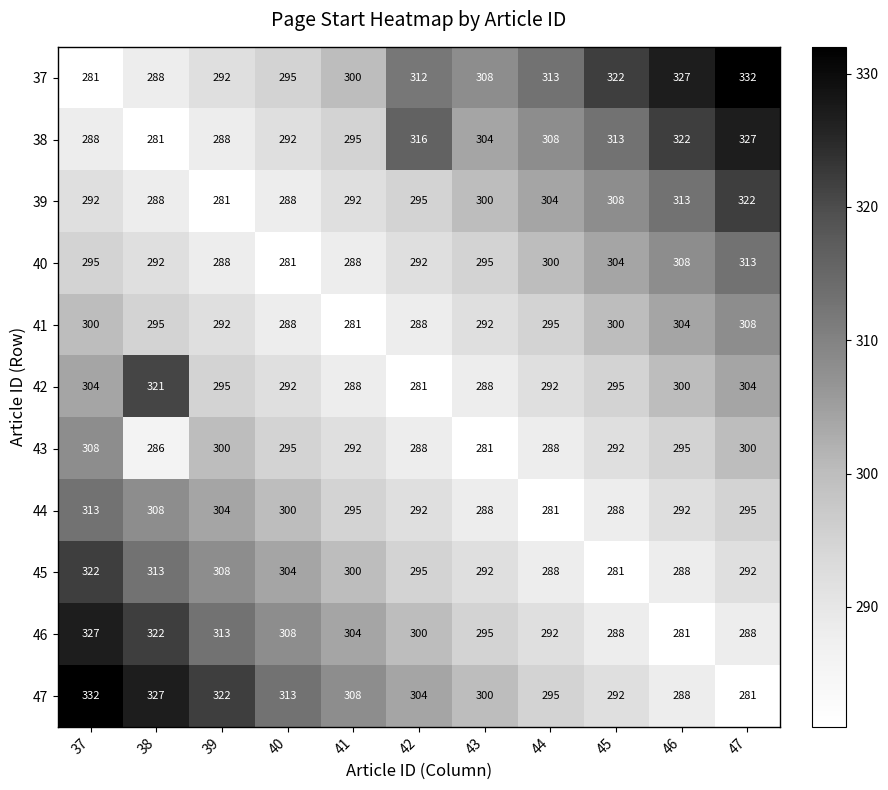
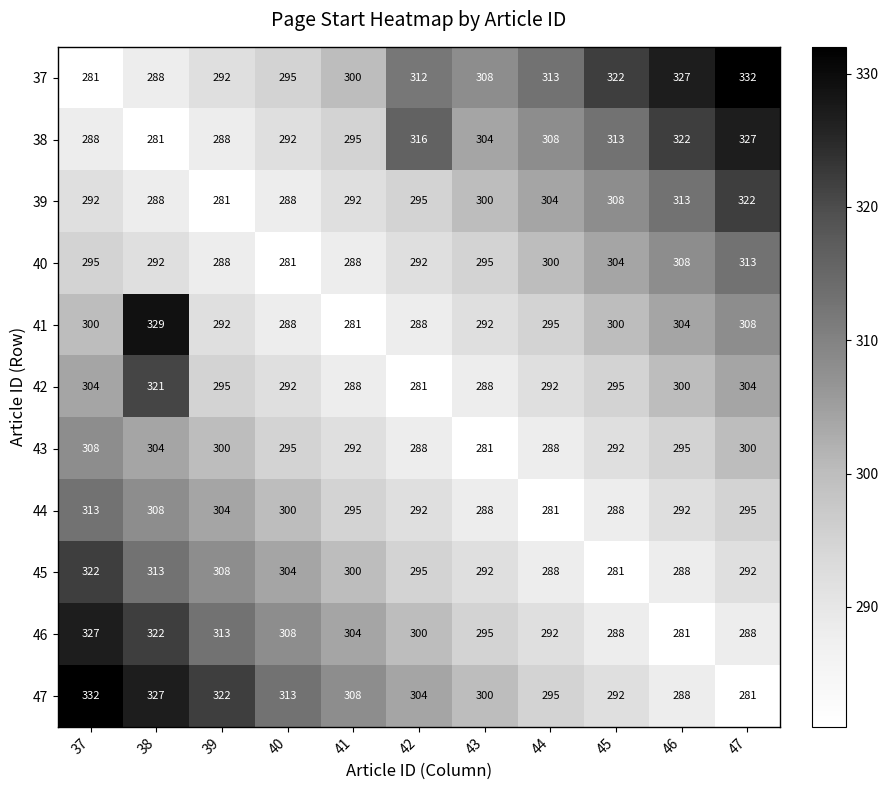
41, 38: 295 -> 329
43, 38: 286 -> 304
